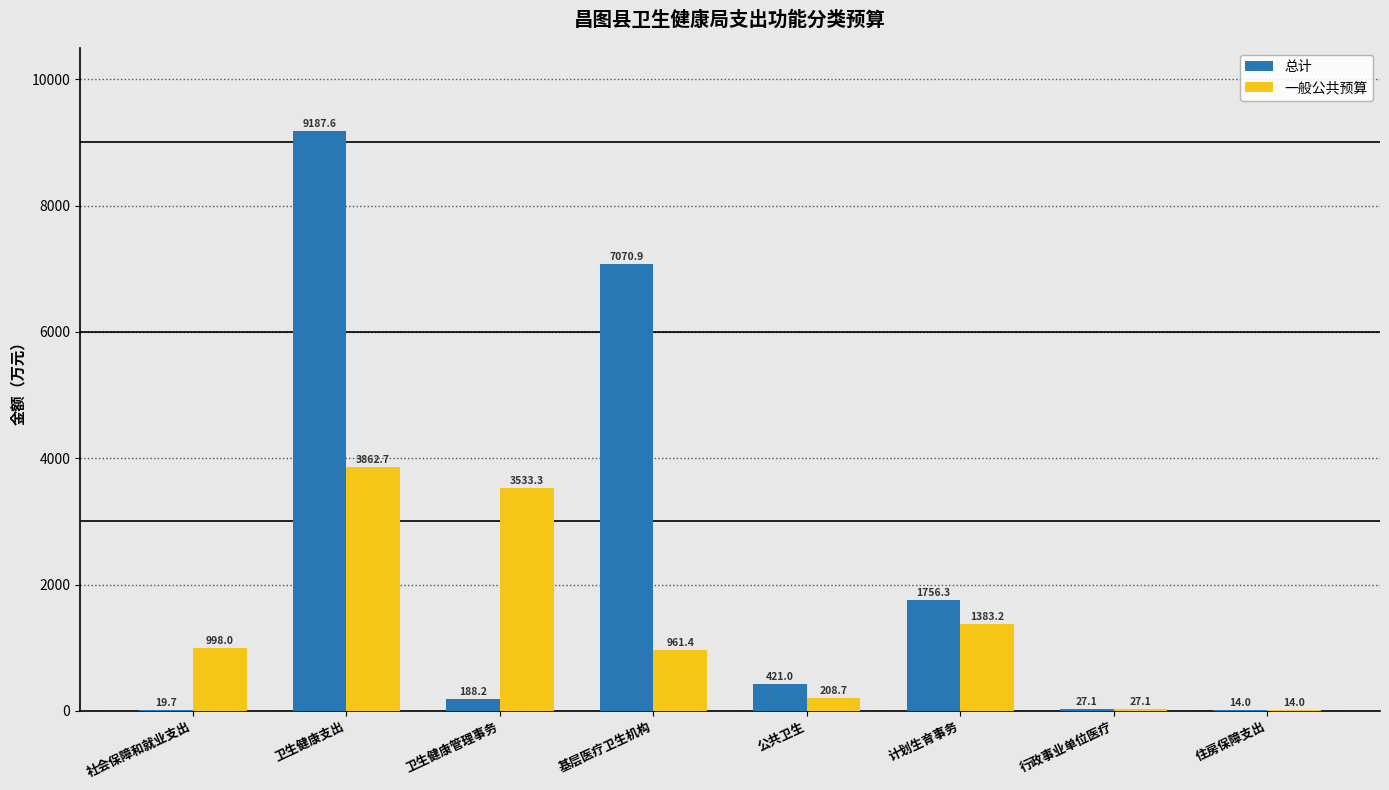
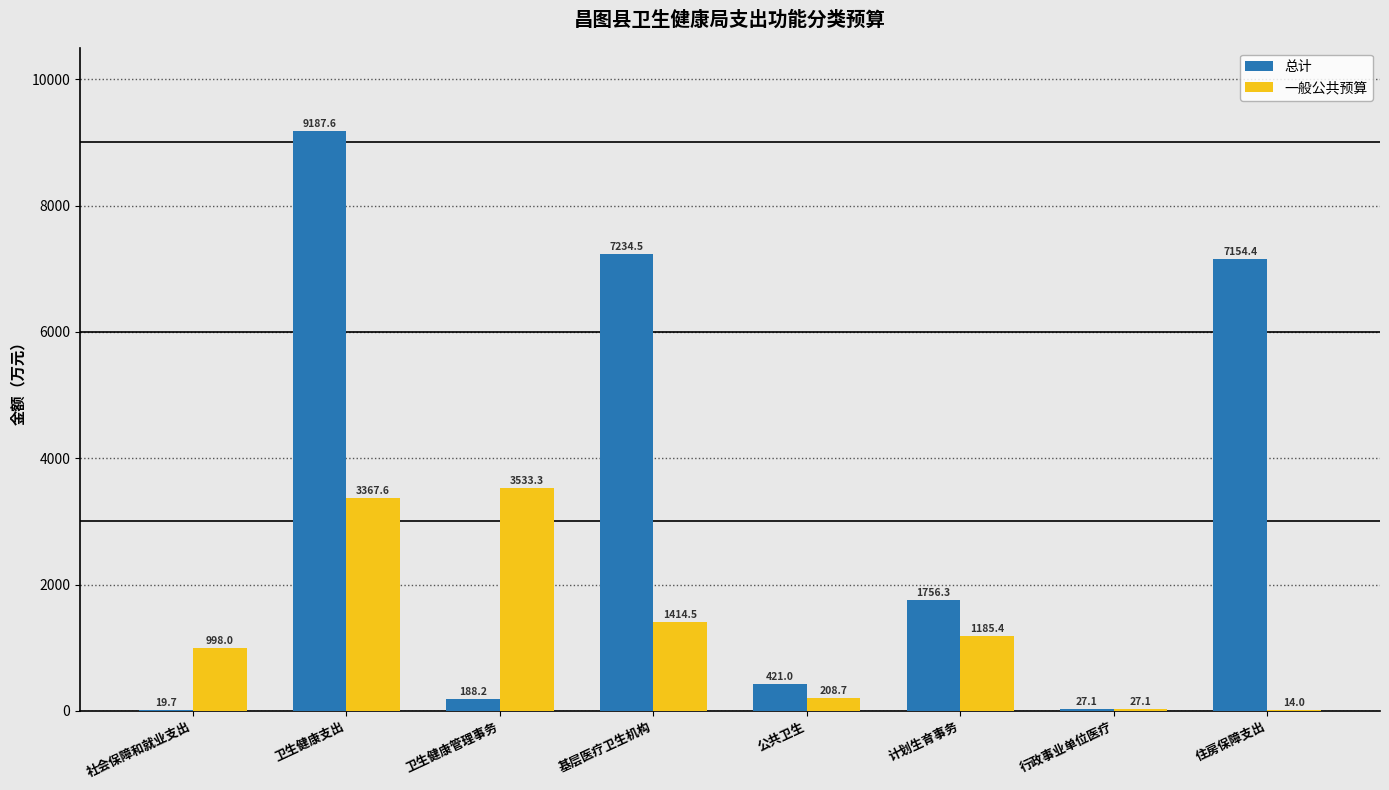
一般公共预算, 卫生健康支出: 3862.7 -> 3367.6
总计, 基层医疗卫生机构: 7070.9 -> 7234.5
一般公共预算, 基层医疗卫生机构: 961.4 -> 1414.5
一般公共预算, 计划生育事务: 1383.2 -> 1185.4
总计, 住房保障支出: 14.0 -> 7154.4
